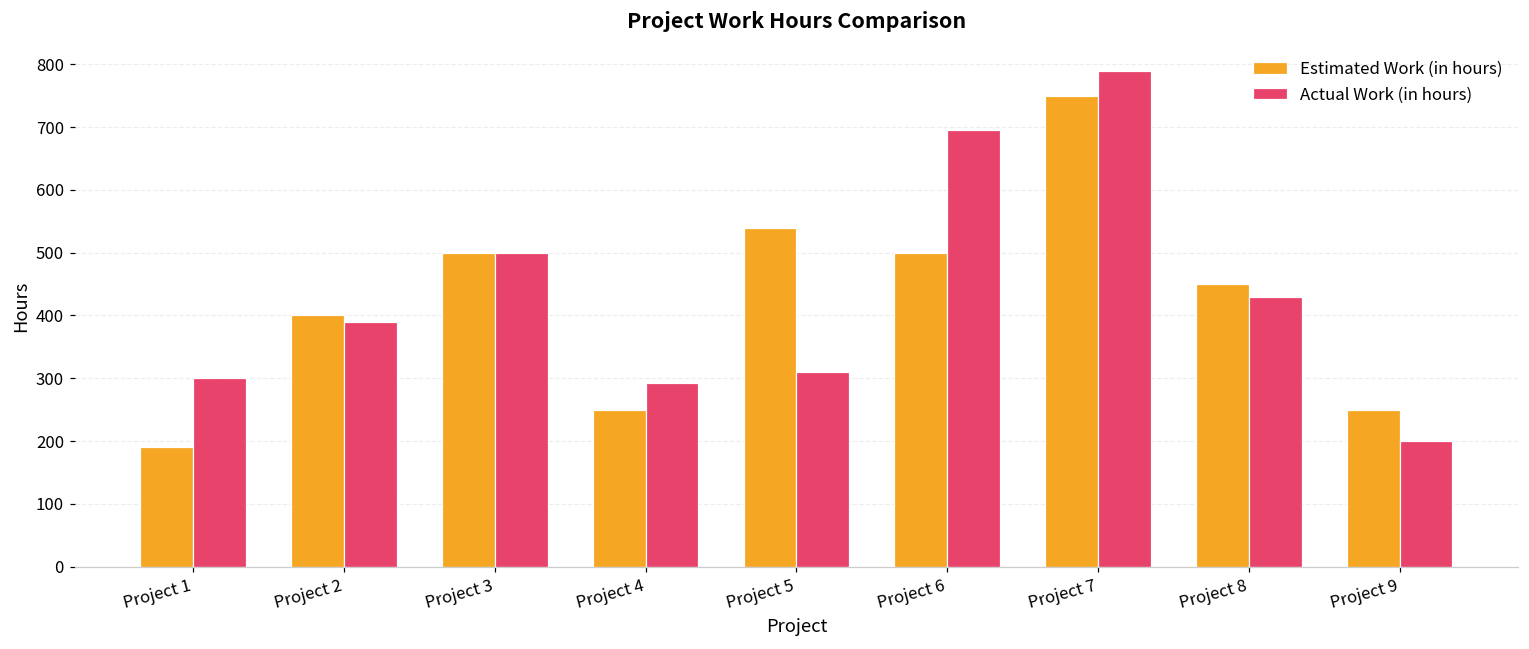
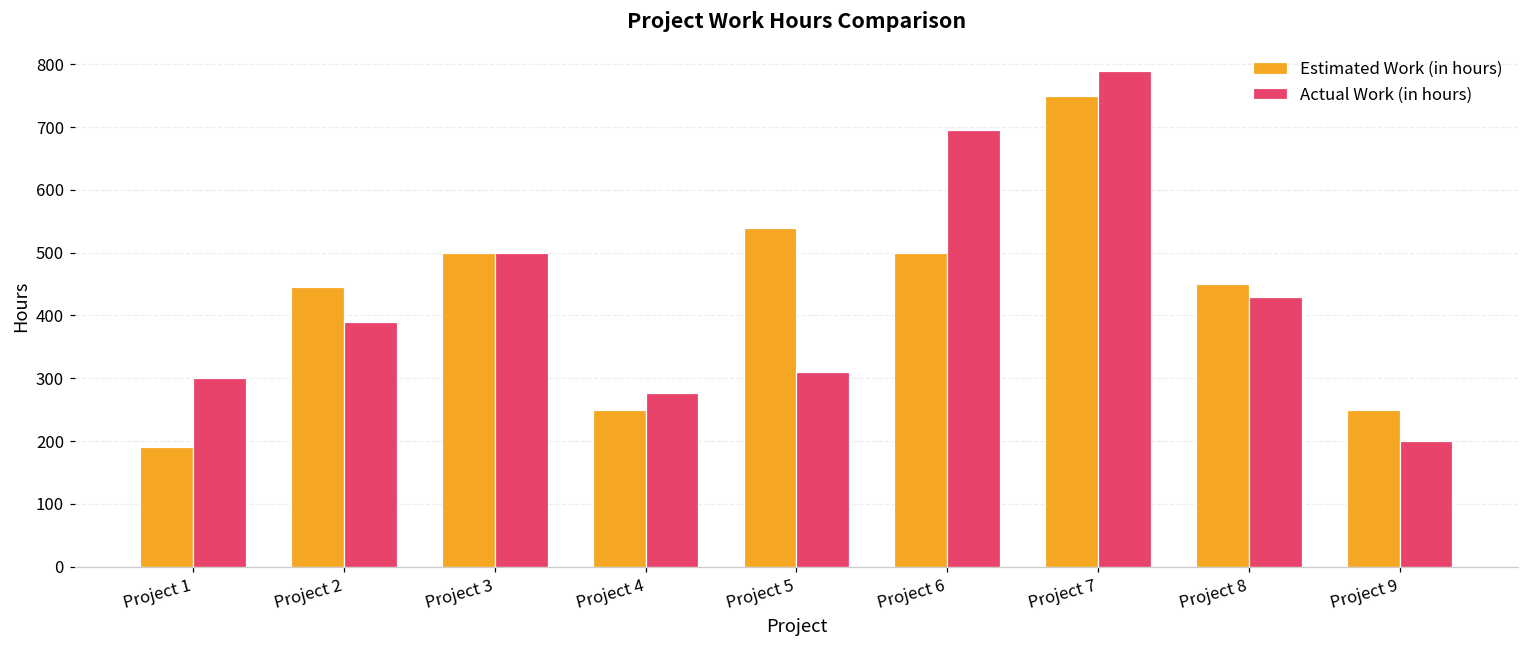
Estimated Work (in hours), Project 2: 400 -> 450
Actual Work (in hours), Project 4: 290 -> 280
